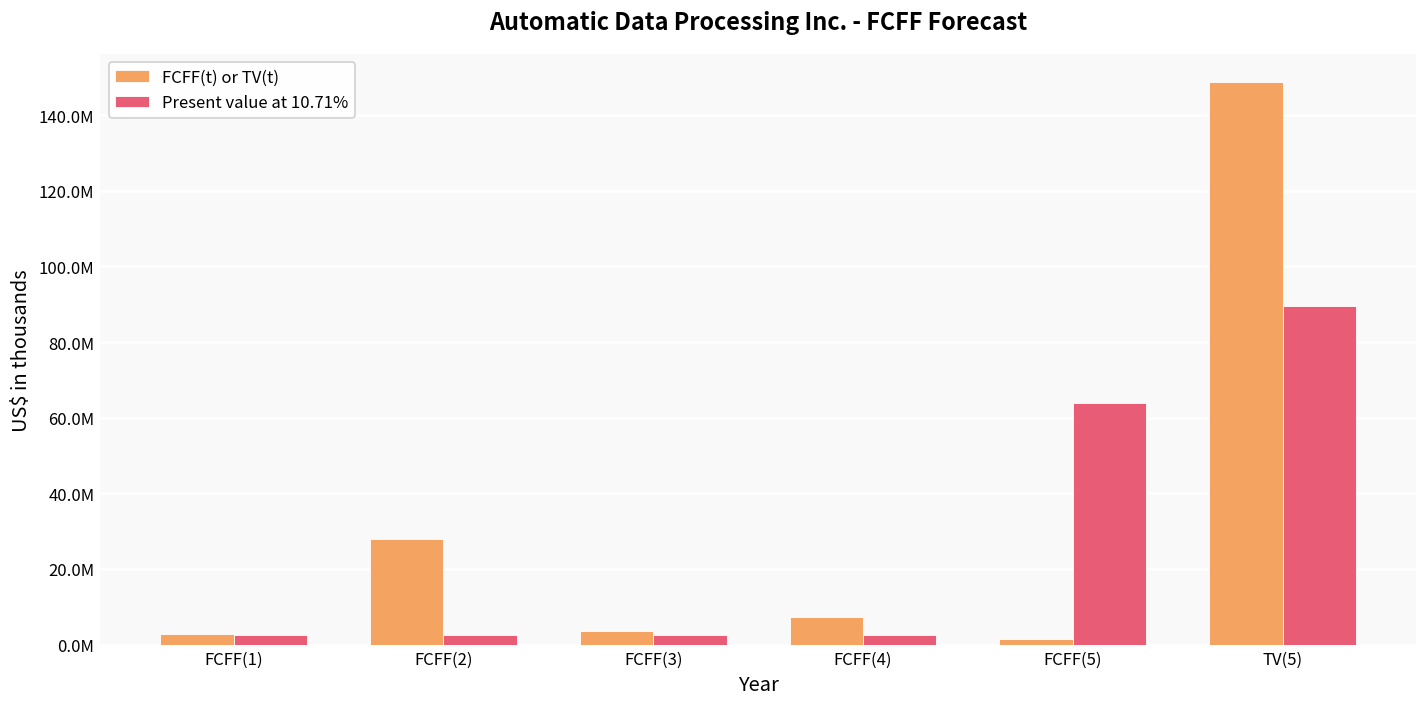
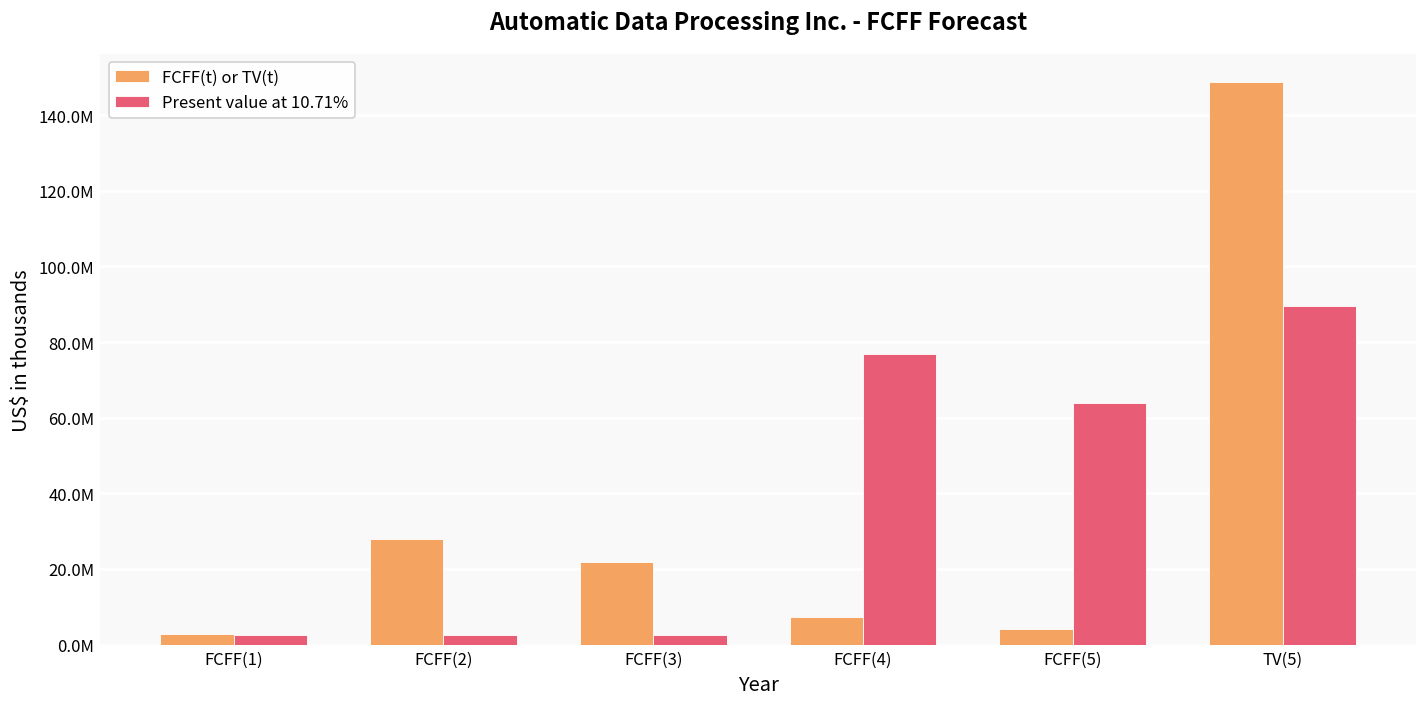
FCFF(t) or TV(t), FCFF(3): 4000000 -> 22000000
Present value at 10.71%, FCFF(4): 3000000 -> 77000000
FCFF(t) or TV(t), FCFF(5): 1000000 -> 4000000
